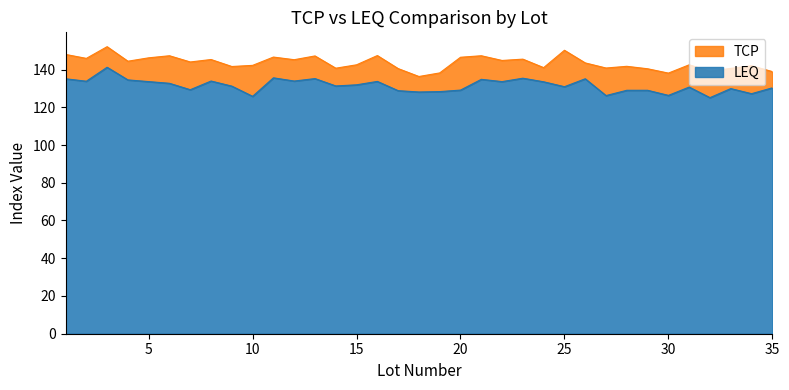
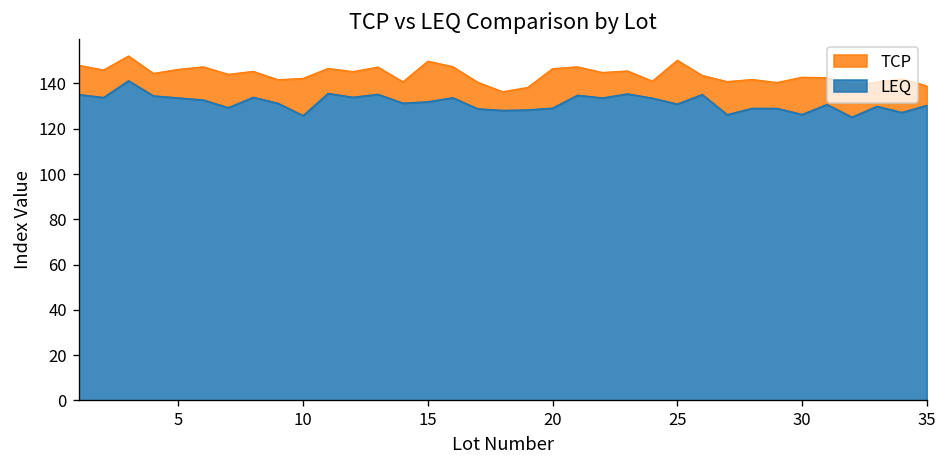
TCP, 15: 143 -> 150
TCP, 30: 138 -> 143
